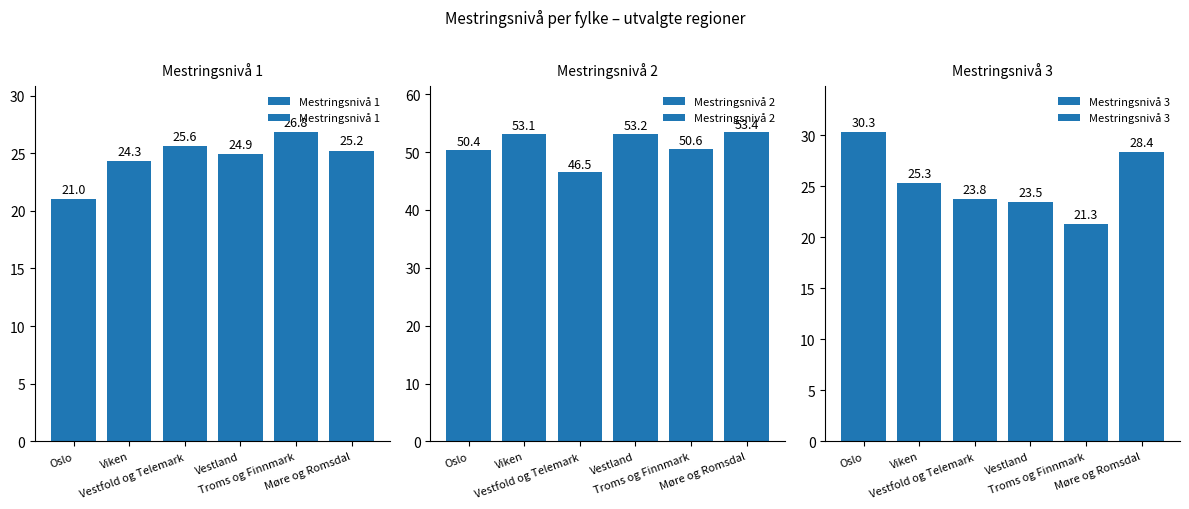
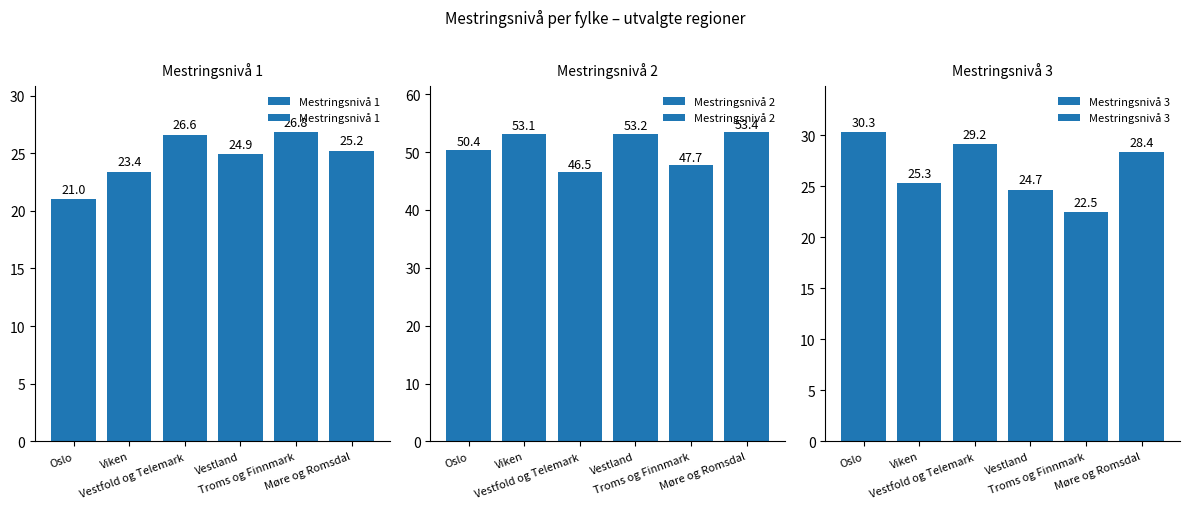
Mestringsnivå 1, Viken: 24.3 -> 23.4
Mestringsnivå 1, Vestfold og Telemark: 25.6 -> 26.6
Mestringsnivå 2, Troms og Finnmark: 50.6 -> 47.7
Mestringsnivå 3, Vestfold og Telemark: 23.8 -> 29.2
Mestringsnivå 3, Vestland: 23.5 -> 24.7
Mestringsnivå 3, Troms og Finnmark: 21.3 -> 22.5
